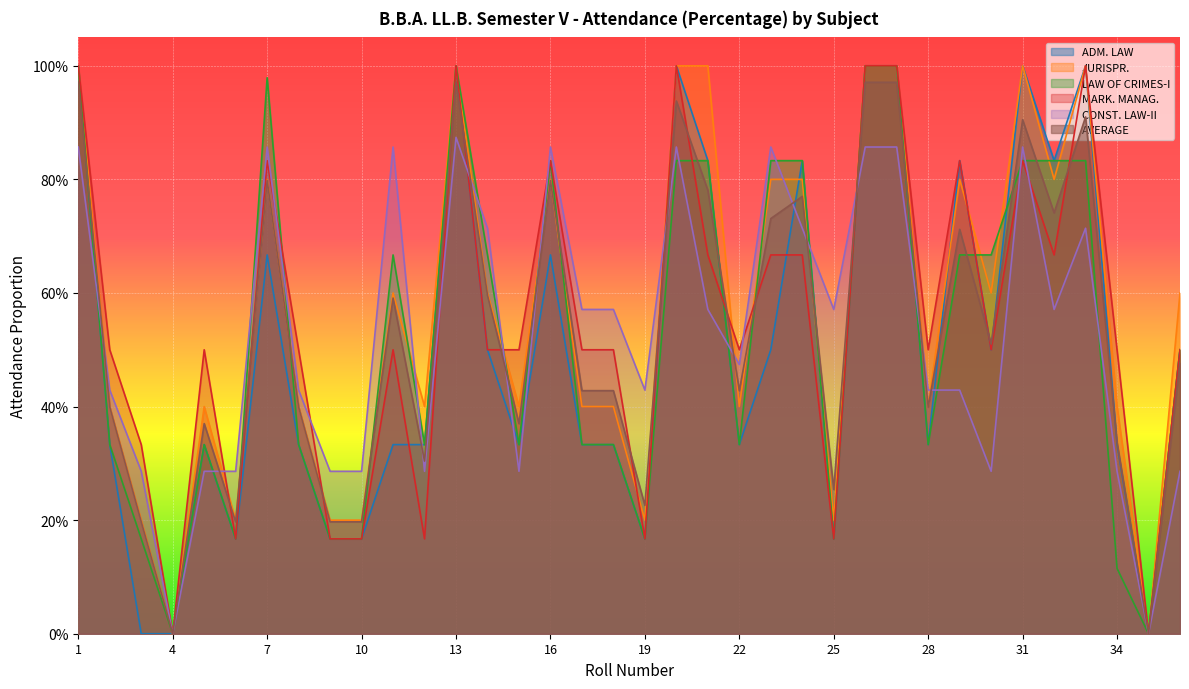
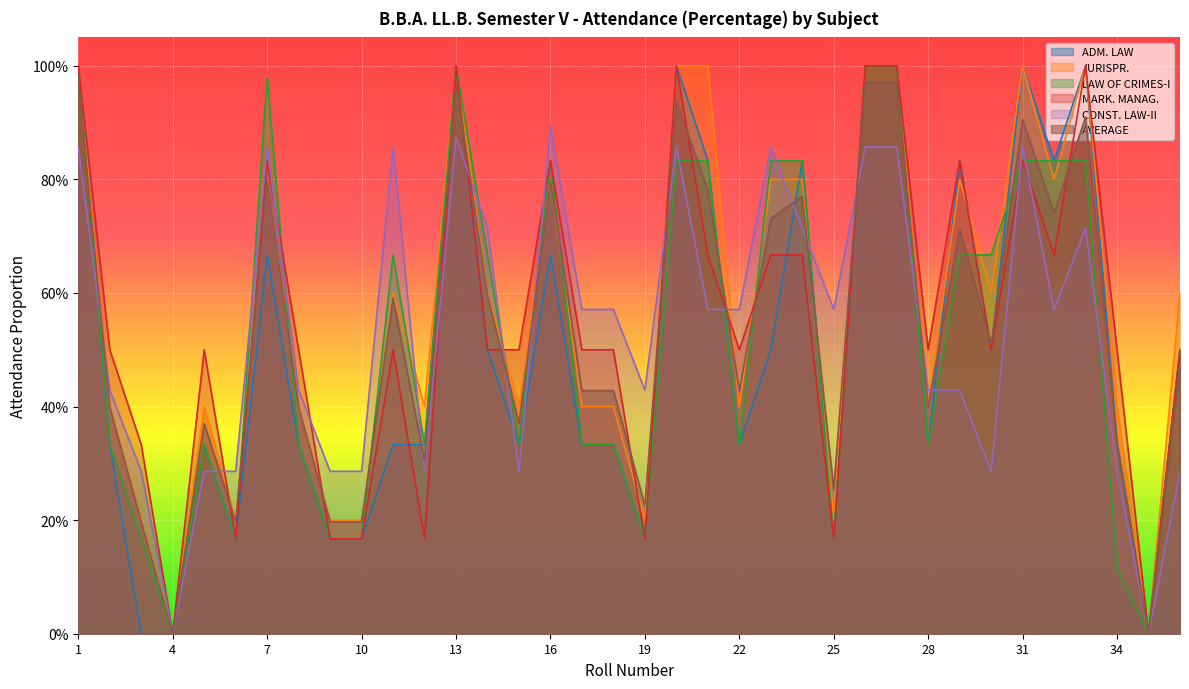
CONST. LAW-II, 16: 86% -> 89%
CONST. LAW-II, 22: 47% -> 57%
